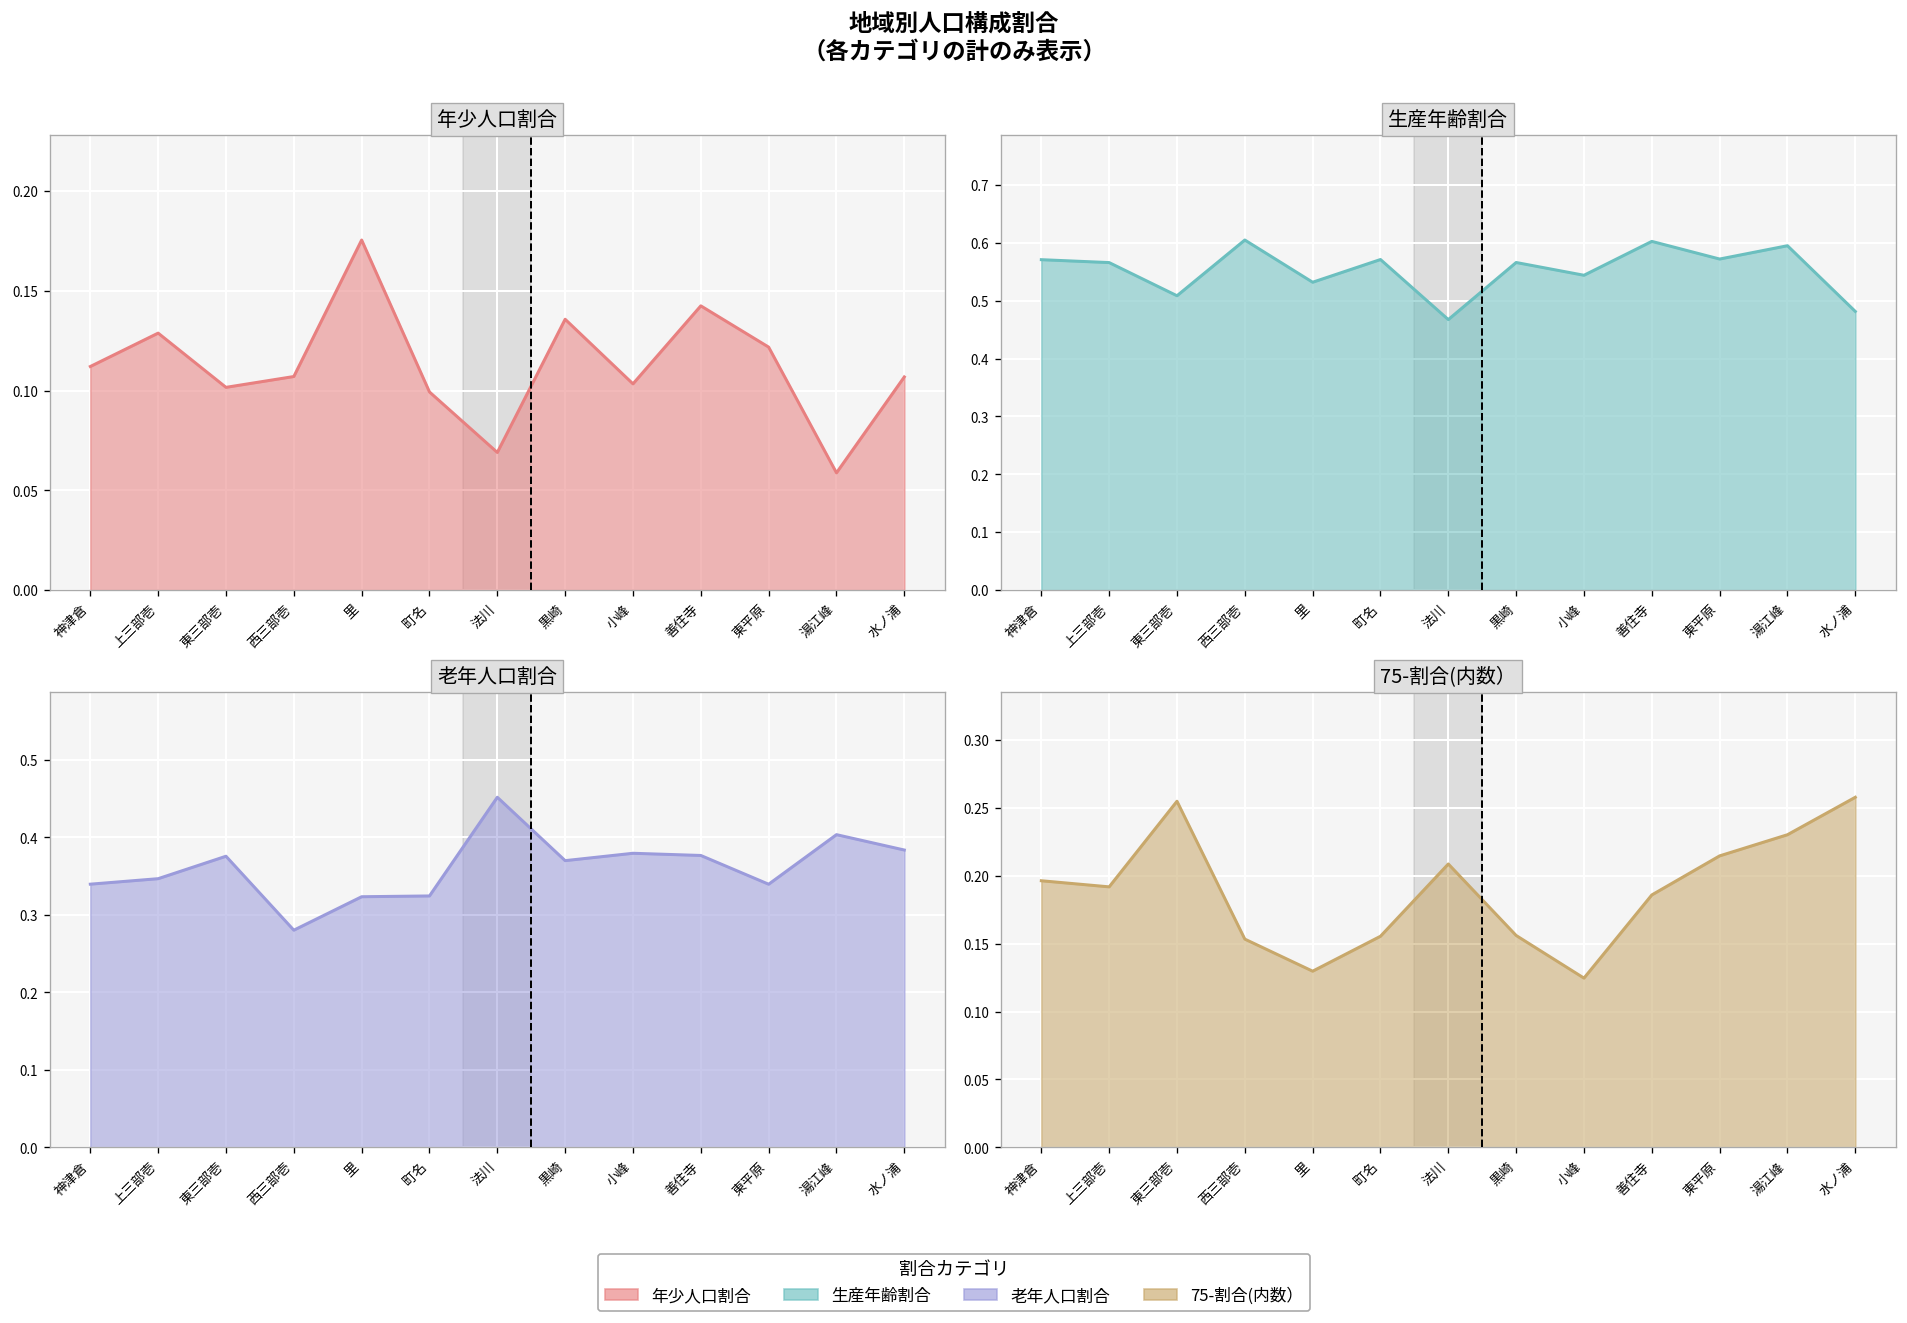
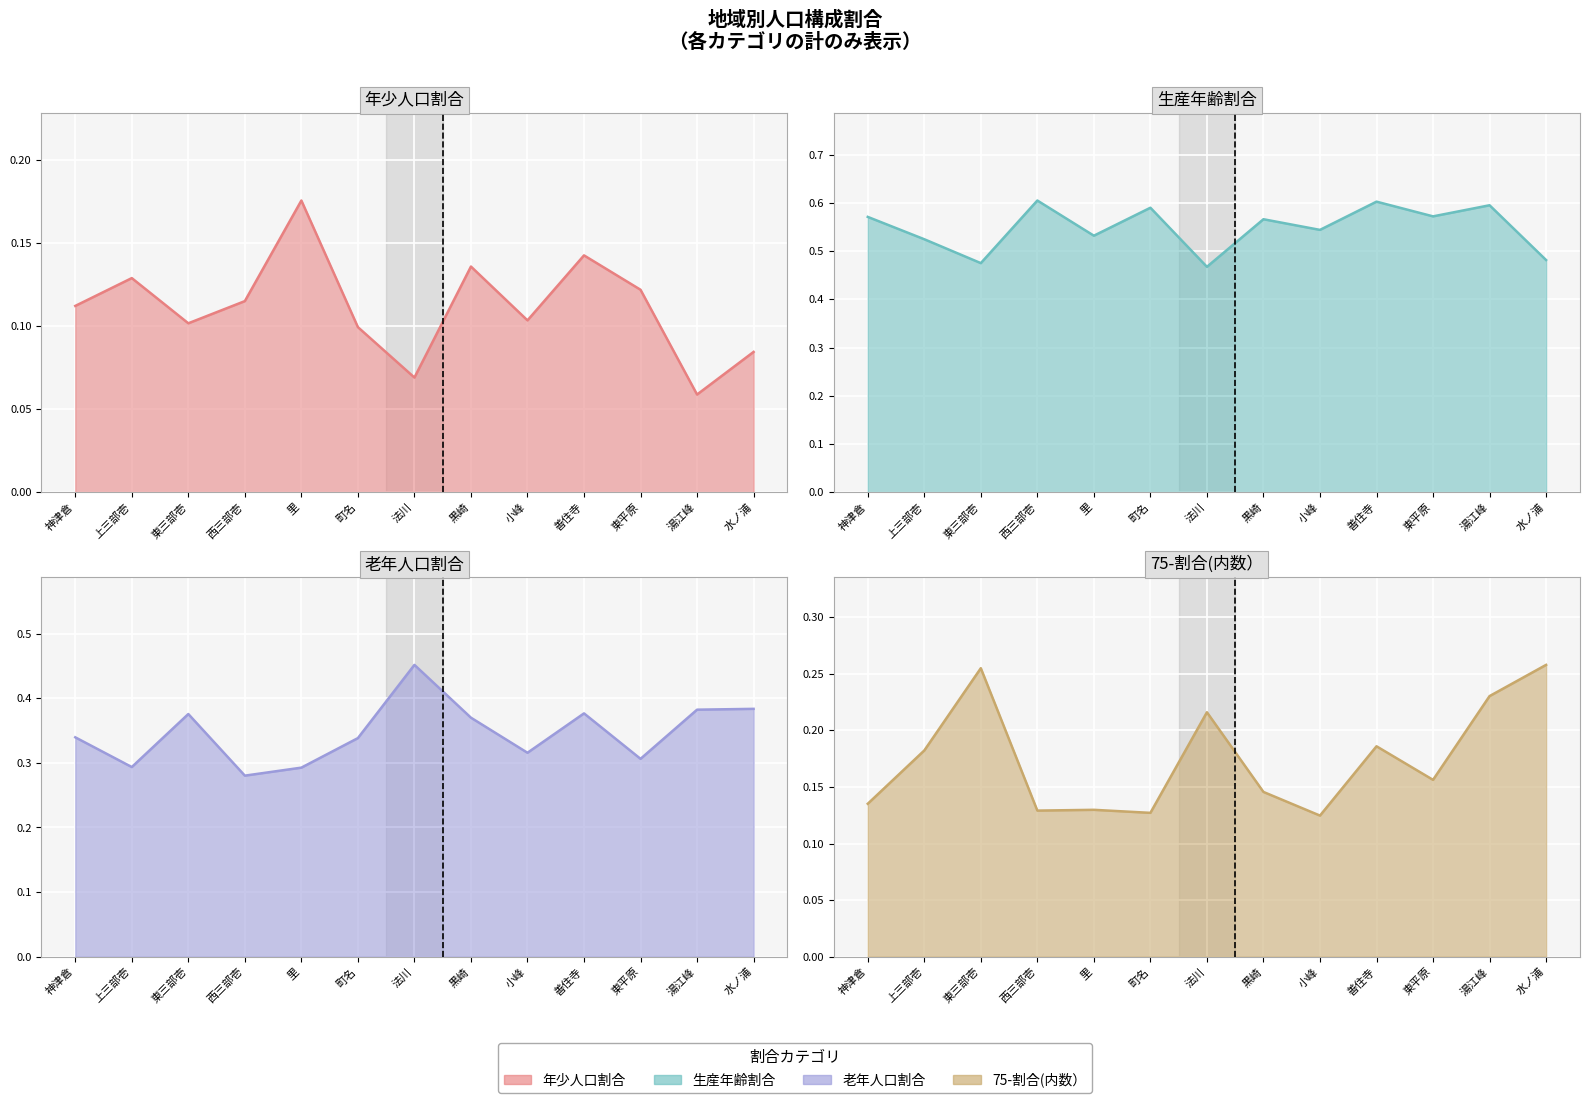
年少人口割合, 西三部壱: 0.107 -> 0.115
年少人口割合, 水ノ浦: 0.107 -> 0.084
生産年齢割合, 上三部壱: 0.57 -> 0.52
生産年齢割合, 東三部壱: 0.51 -> 0.47
生産年齢割合, 町名: 0.57 -> 0.59
老年人口割合, 上三部壱: 0.35 -> 0.29
老年人口割合, 里: 0.32 -> 0.29
老年人口割合, 町名: 0.32 -> 0.34
老年人口割合, 小峰: 0.38 -> 0.32
老年人口割合, 東平原: 0.34 -> 0.31
老年人口割合, 湯江峰: 0.40 -> 0.38
75-割合(内数）, 神津倉: 0.196 -> 0.135
75-割合(内数）, 上三部壱: 0.192 -> 0.182
75-割合(内数）, 西三部壱: 0.153 -> 0.129
75-割合(内数）, 町名: 0.155 -> 0.127
75-割合(内数）, 法川: 0.209 -> 0.216
75-割合(内数）, 黒崎: 0.156 -> 0.146
75-割合(内数）, 東平原: 0.215 -> 0.156
